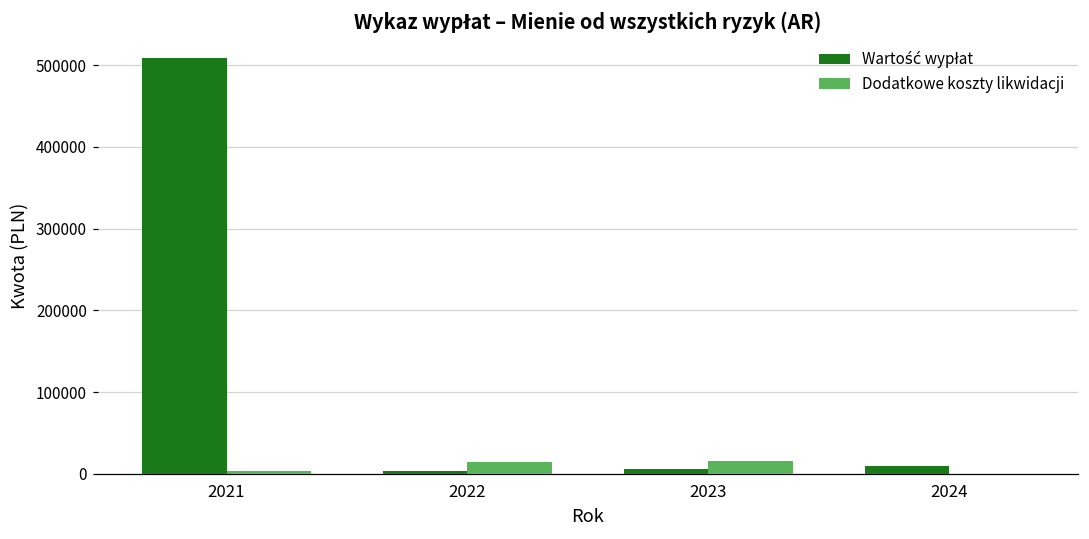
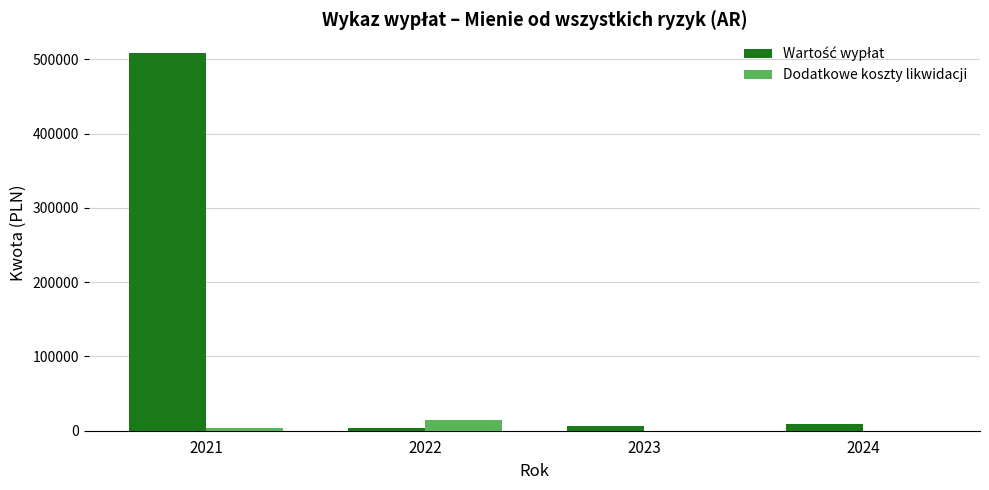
Dodatkowe koszty likwidacji, 2023: 20000 -> 0
